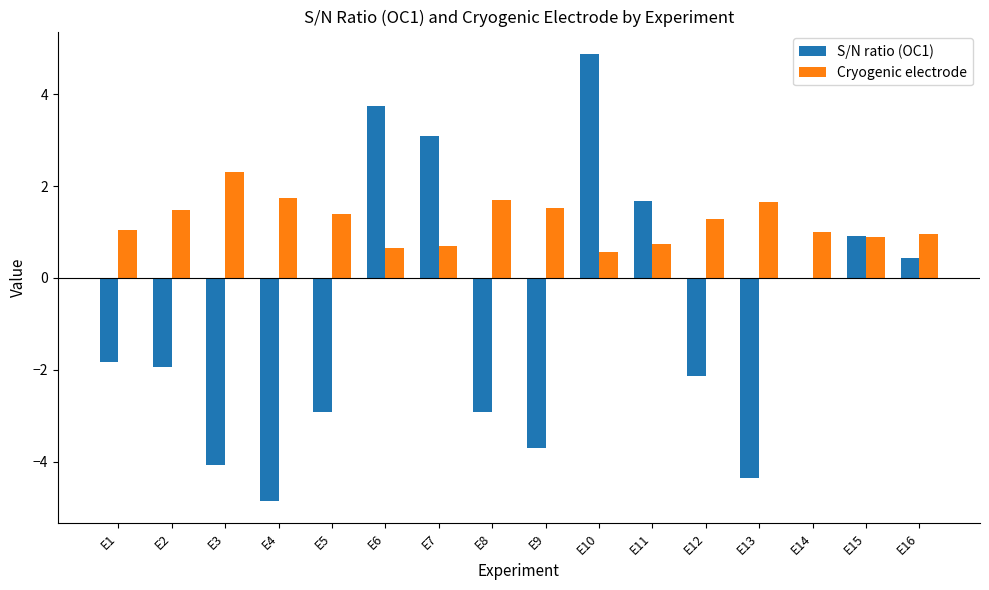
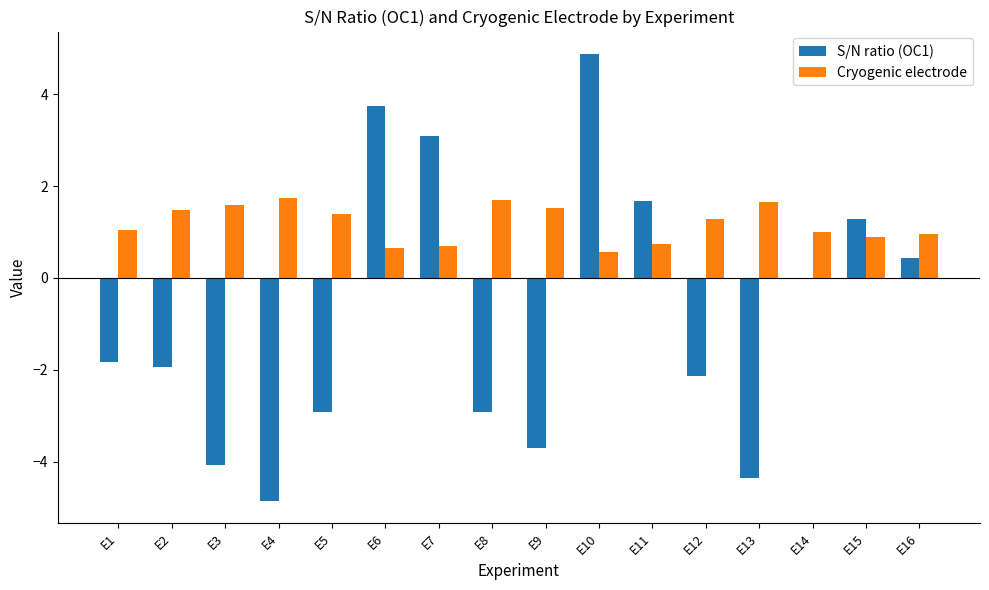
Cryogenic electrode, E3: 2.3 -> 1.6
S/N ratio (OC1), E15: 0.9 -> 1.3
